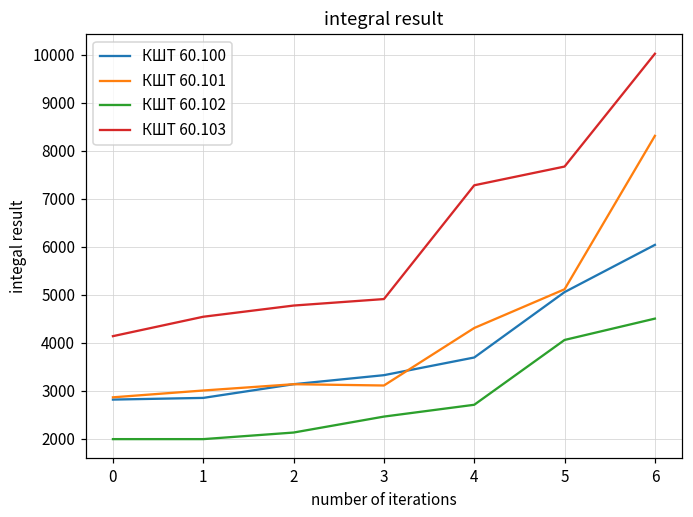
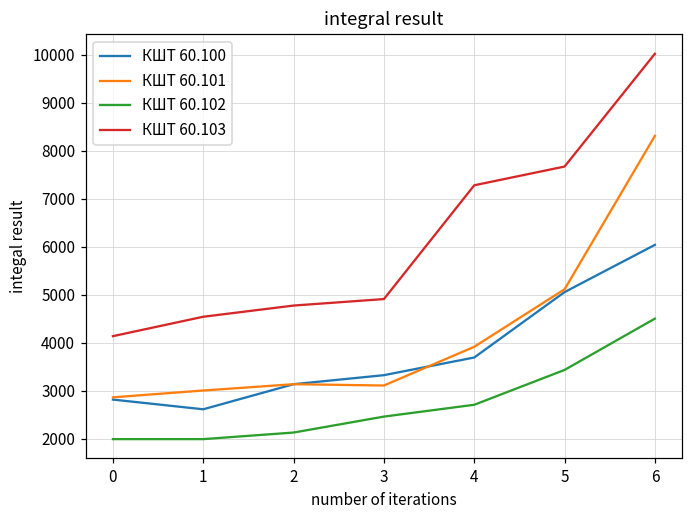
КШТ 60.100, 1: 2900 -> 2600
КШТ 60.101, 4: 4300 -> 3900
КШТ 60.102, 5: 4100 -> 3400
